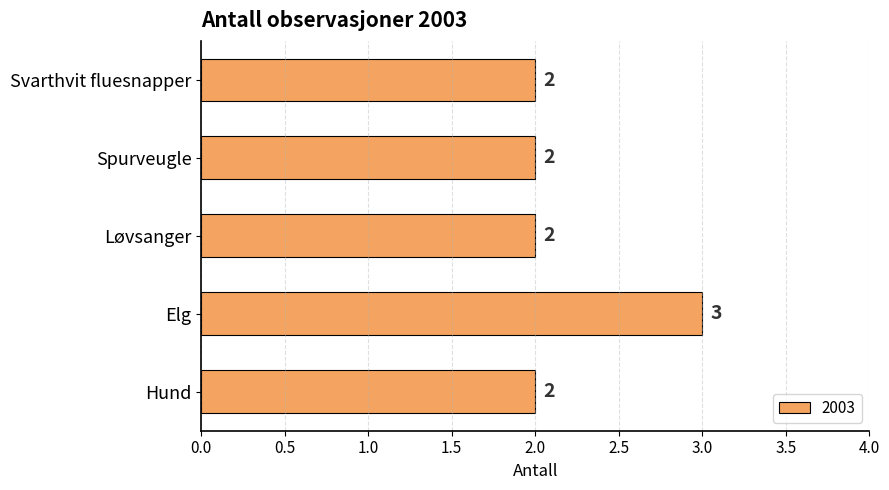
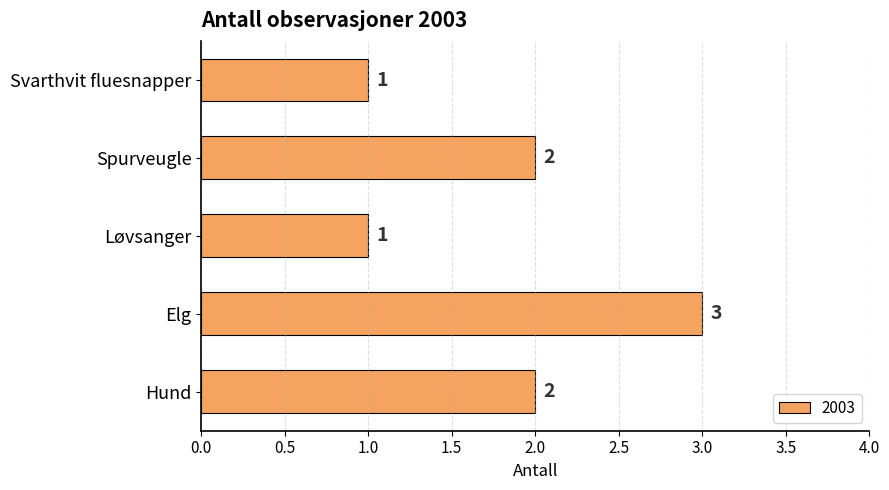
Svarthvit fluesnapper: 2 -> 1
Løvsanger: 2 -> 1
